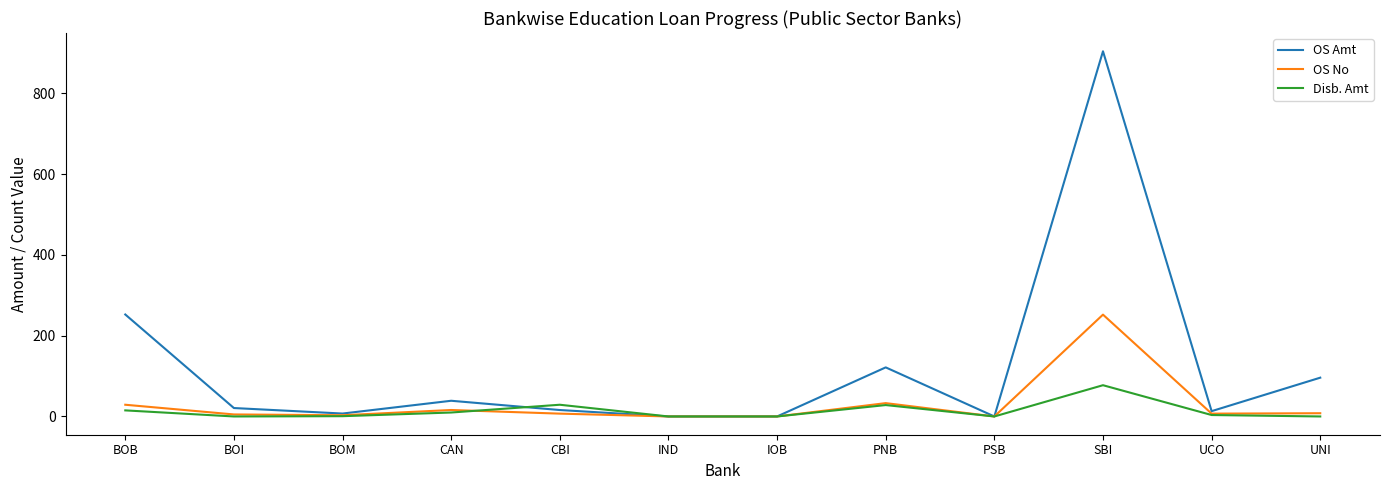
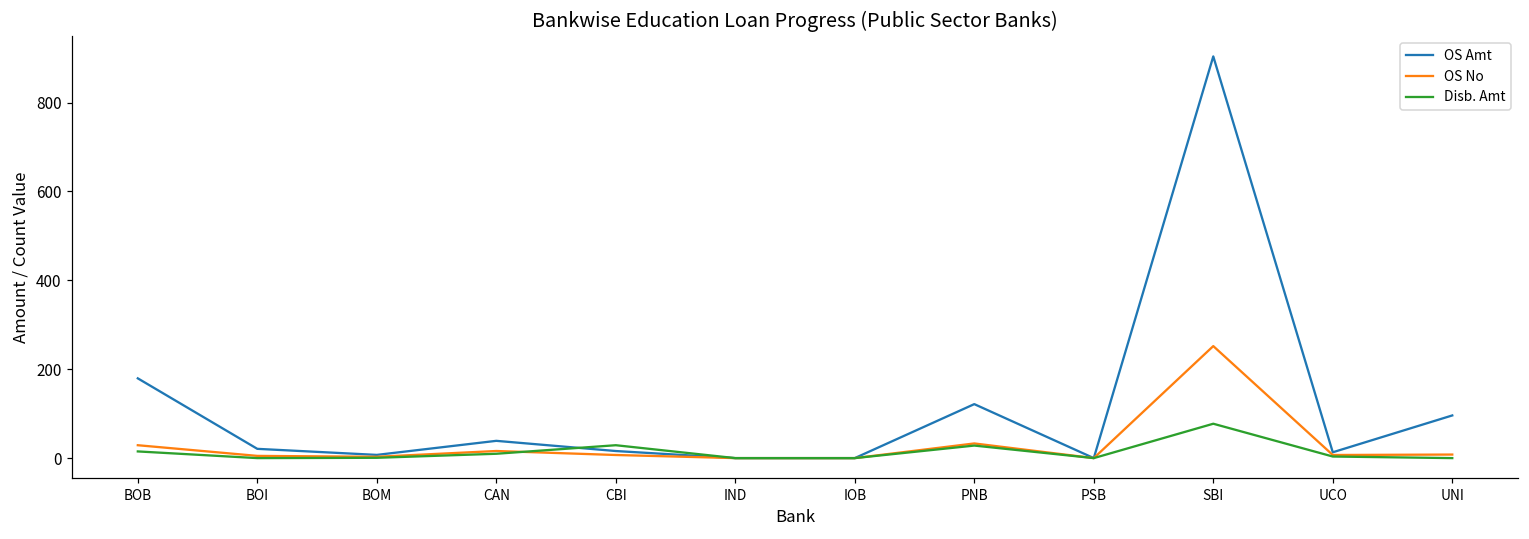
OS Amt, BOB: 250 -> 180
